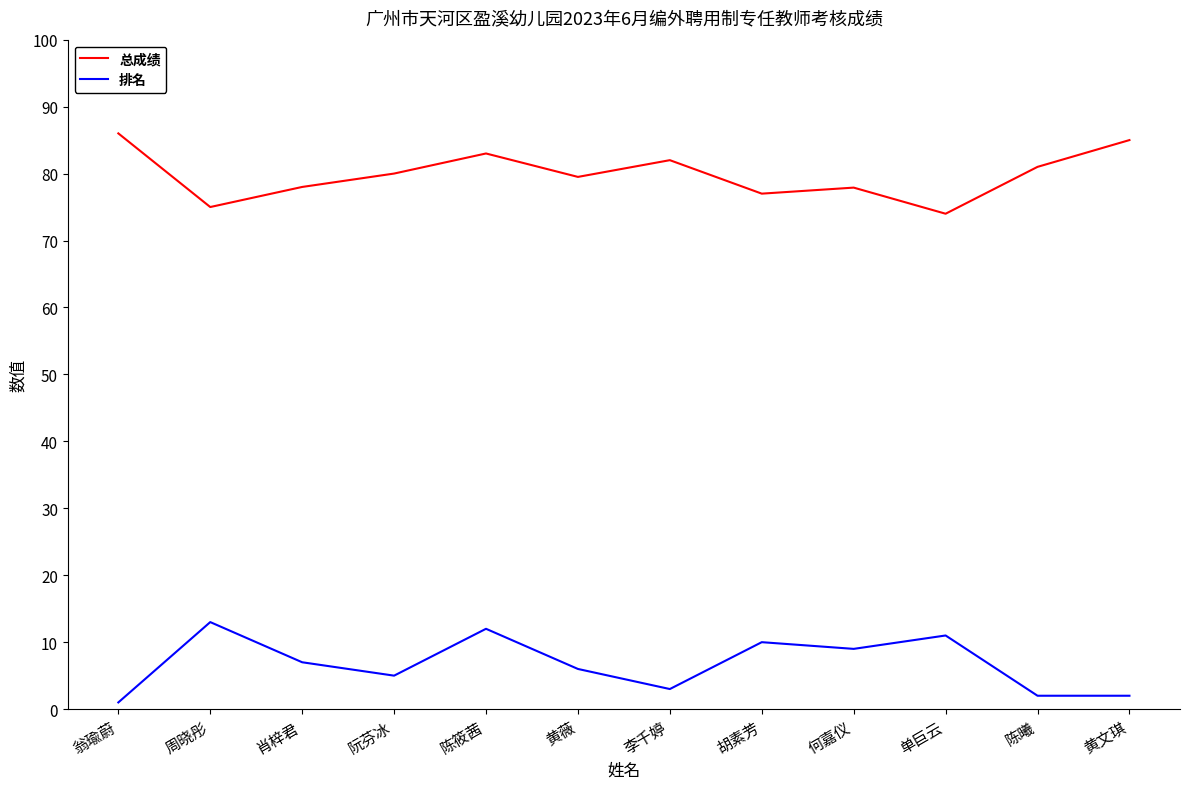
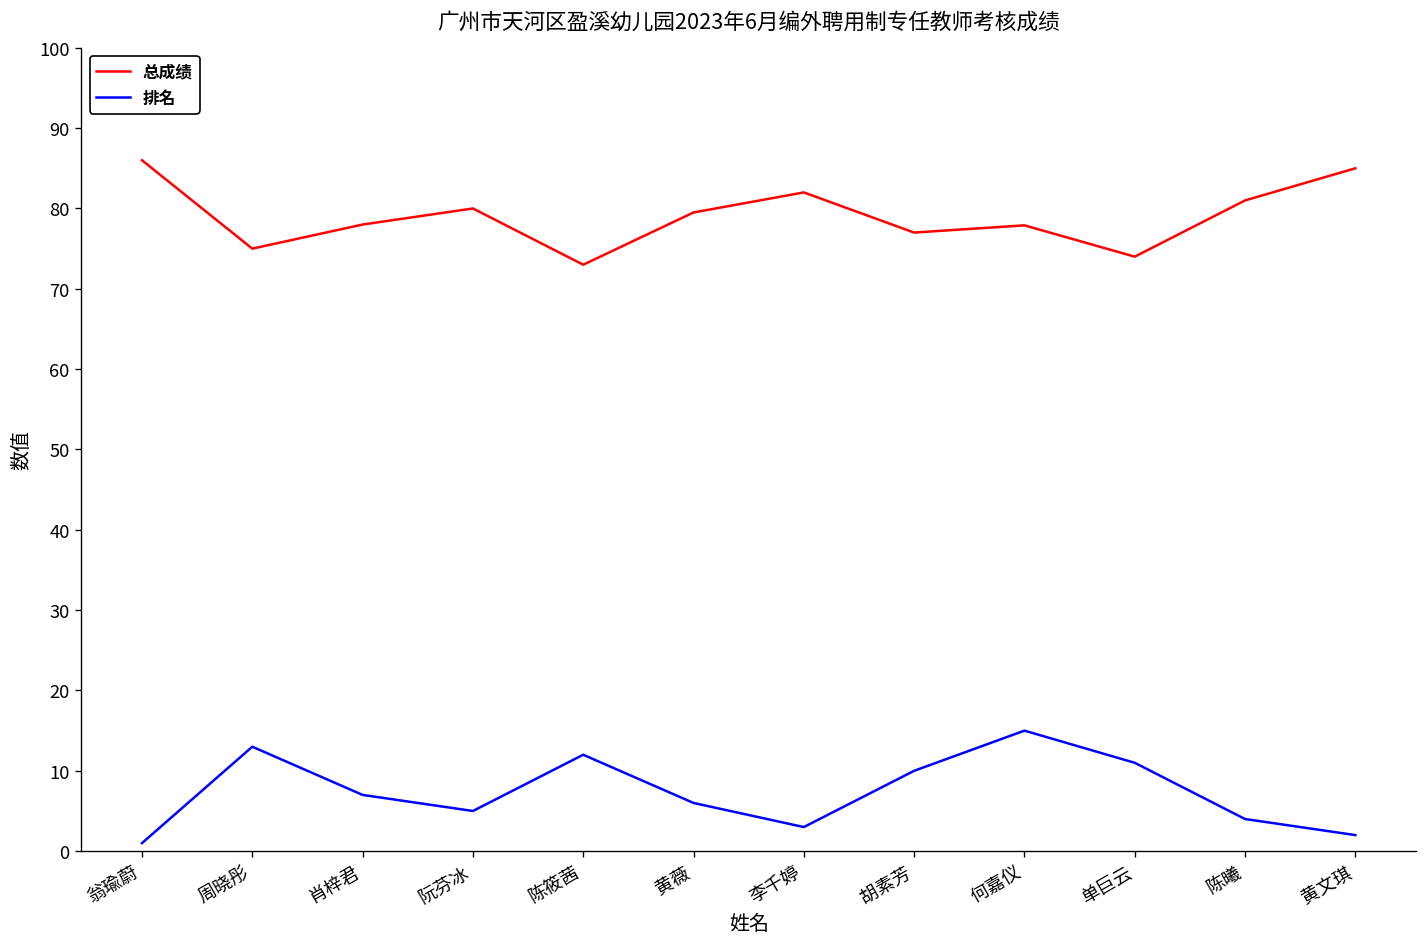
总成绩, 陈筱茜: 83 -> 73
排名, 何嘉仪: 9 -> 15
排名, 陈曦: 2 -> 4
